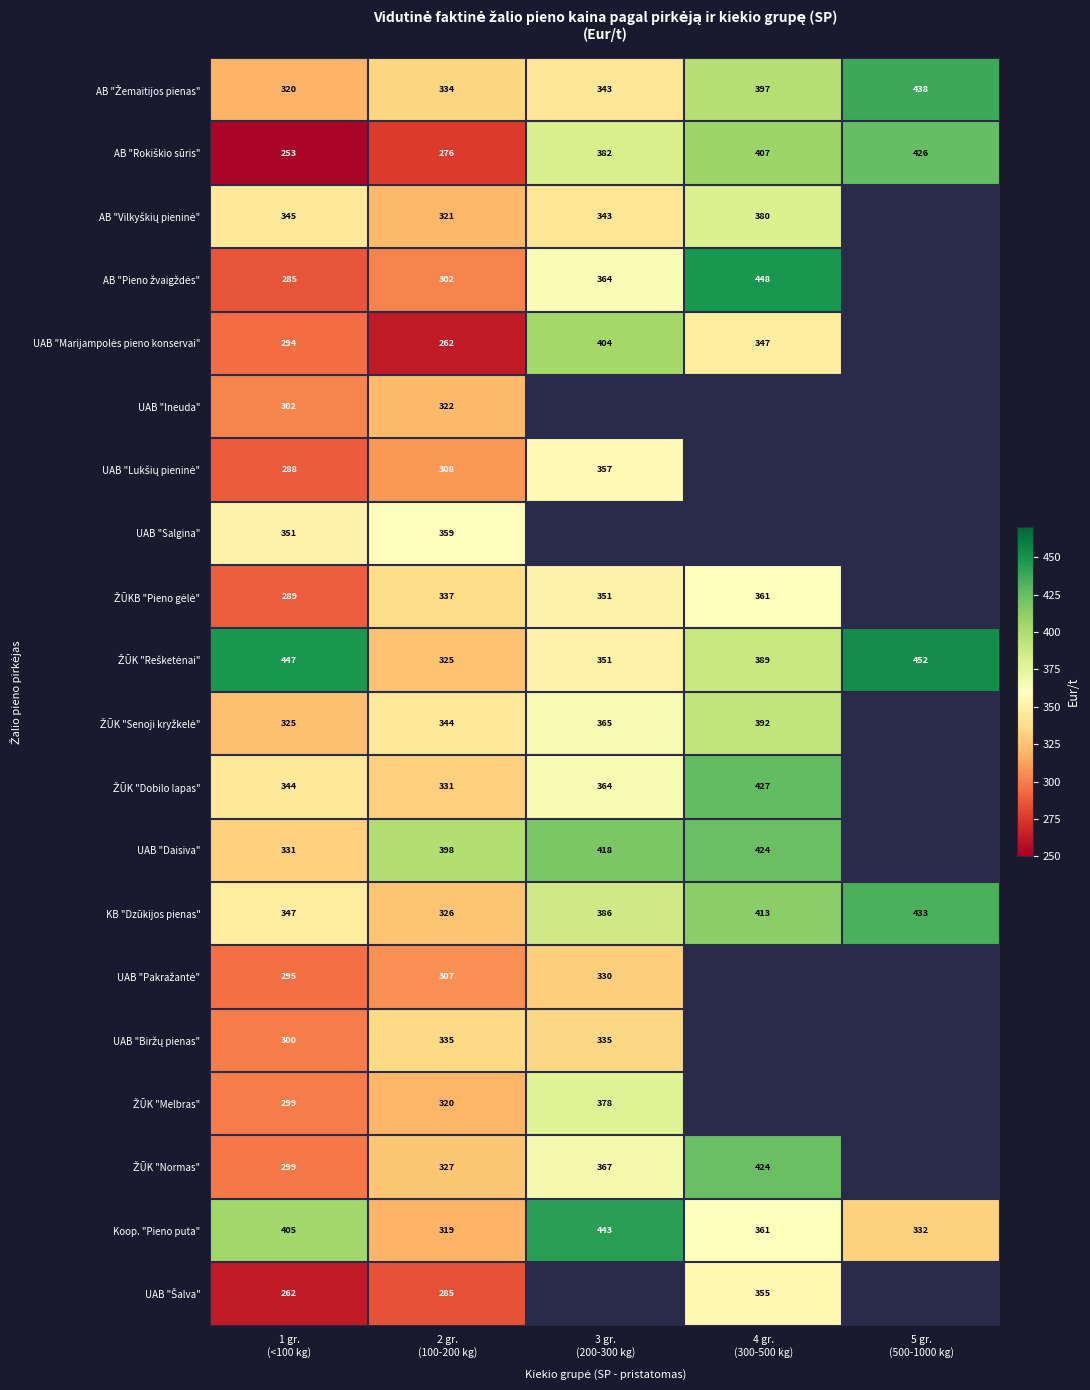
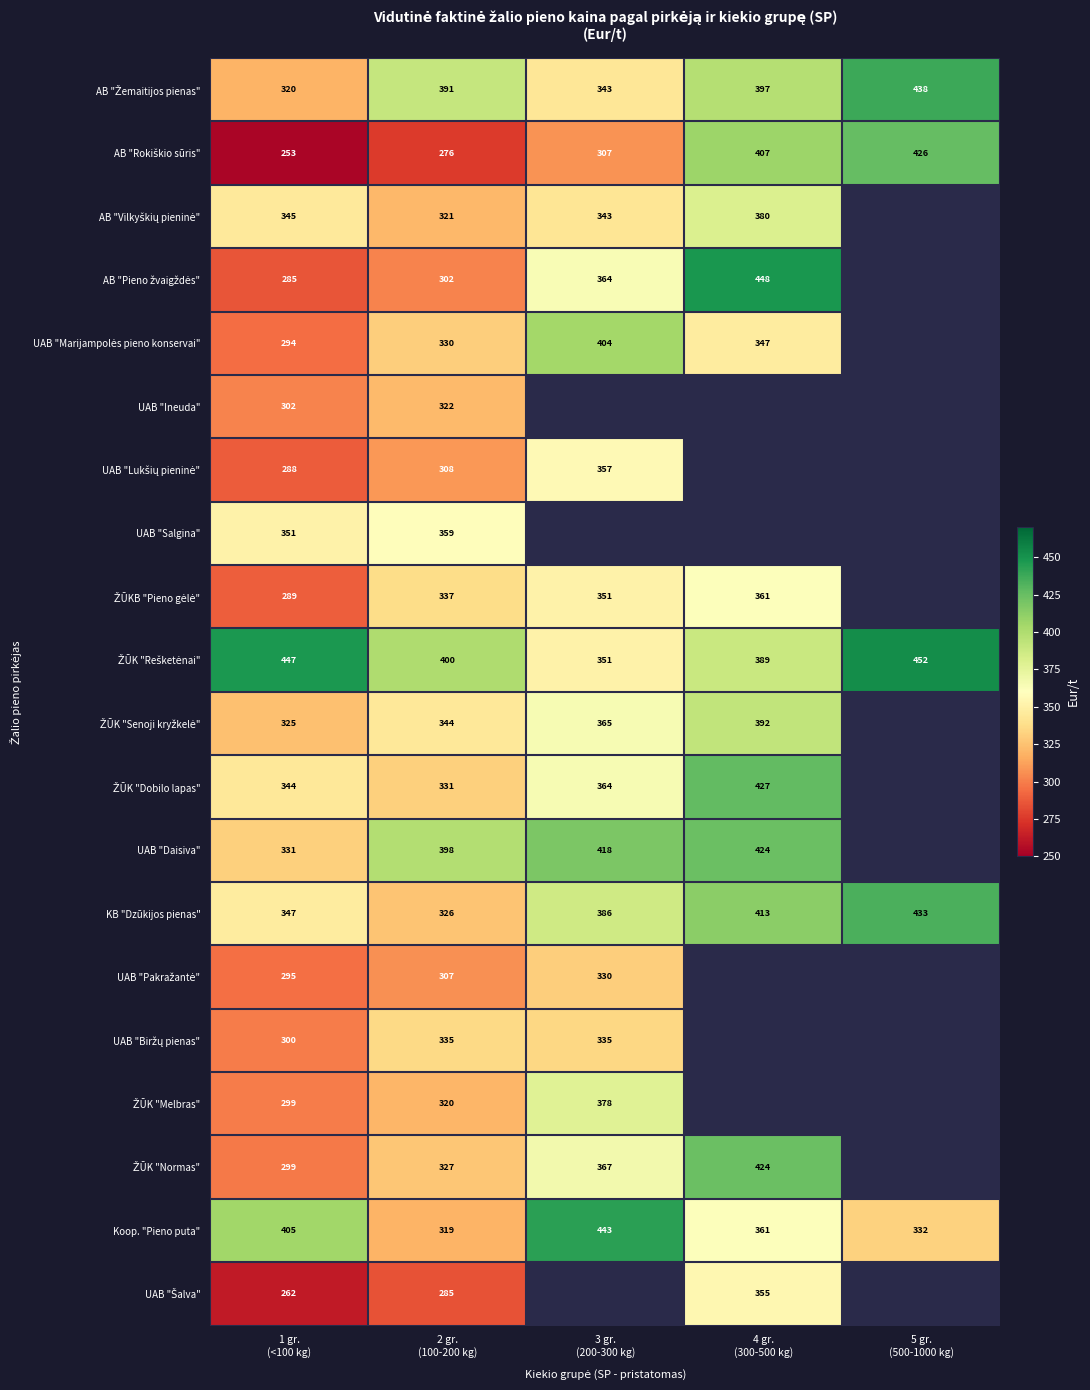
AB "Žemaitijos pienas", 2 gr. (100-200 kg): 334 -> 391
AB "Rokiškio sūris", 3 gr. (200-300 kg): 382 -> 307
UAB "Marijampolės pieno konservai", 2 gr. (100-200 kg): 262 -> 330
ŽŪK "Rešketėnai", 2 gr. (100-200 kg): 325 -> 400
